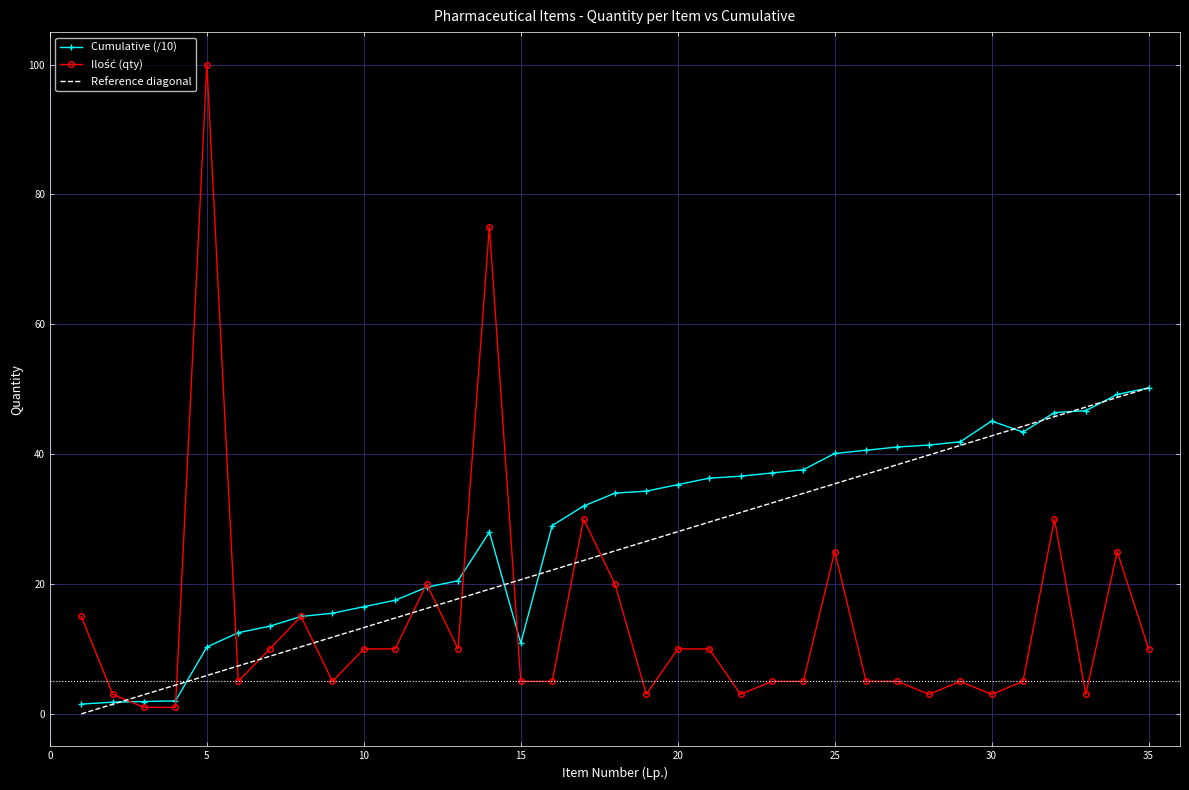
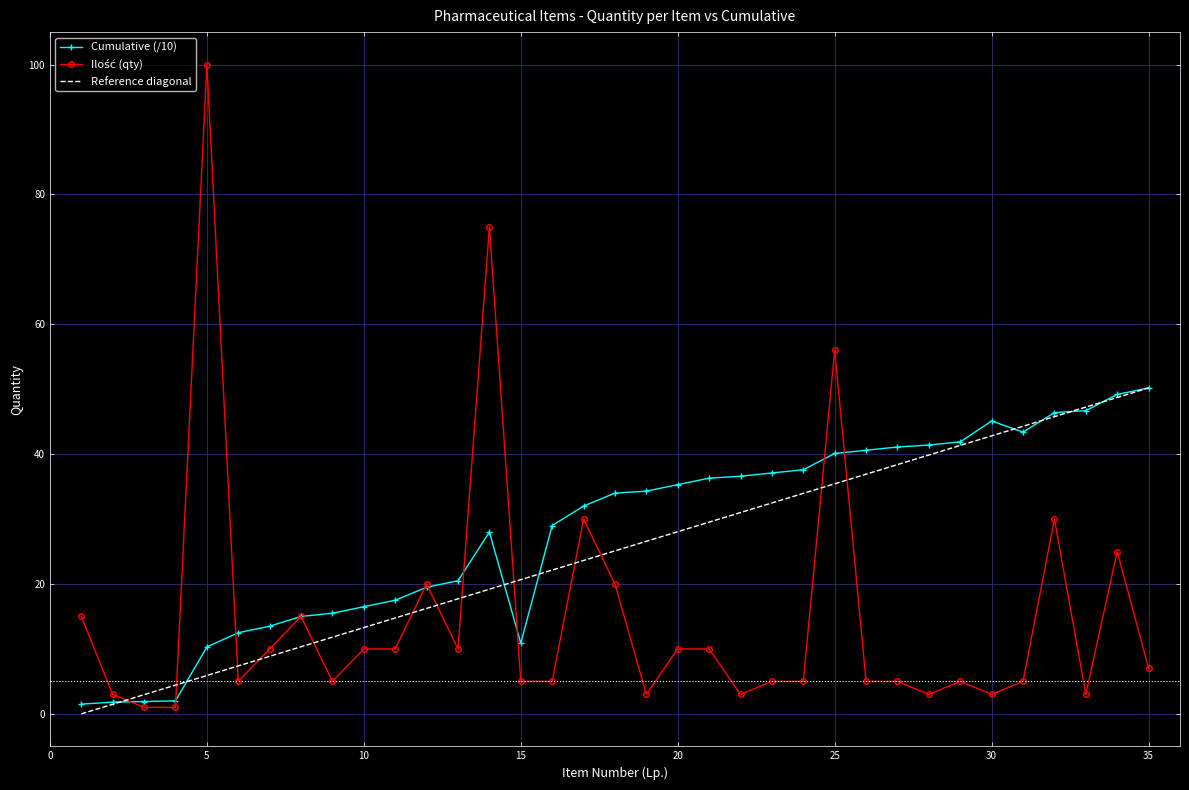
Ilość (qty), 25: 25 -> 56
Ilość (qty), 35: 10 -> 7
